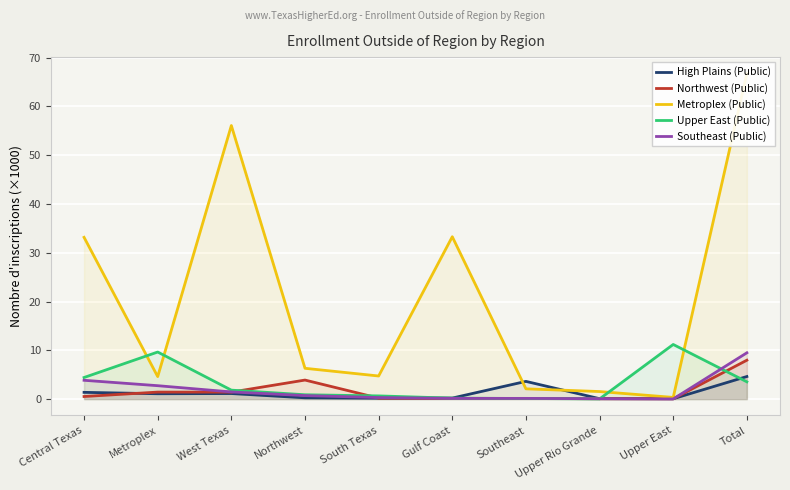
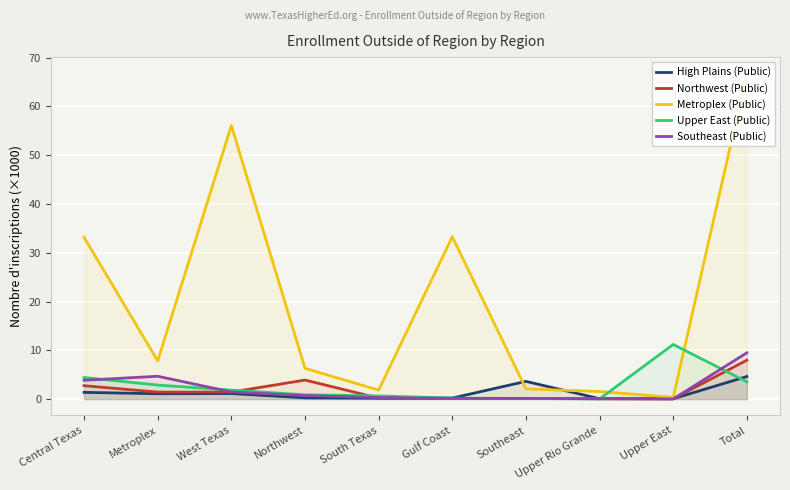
Northwest (Public), Central Texas: 1 -> 3
Metroplex (Public), Metroplex: 5 -> 8
Upper East (Public), Metroplex: 10 -> 3
Southeast (Public), Metroplex: 3 -> 5
Metroplex (Public), South Texas: 5 -> 2
